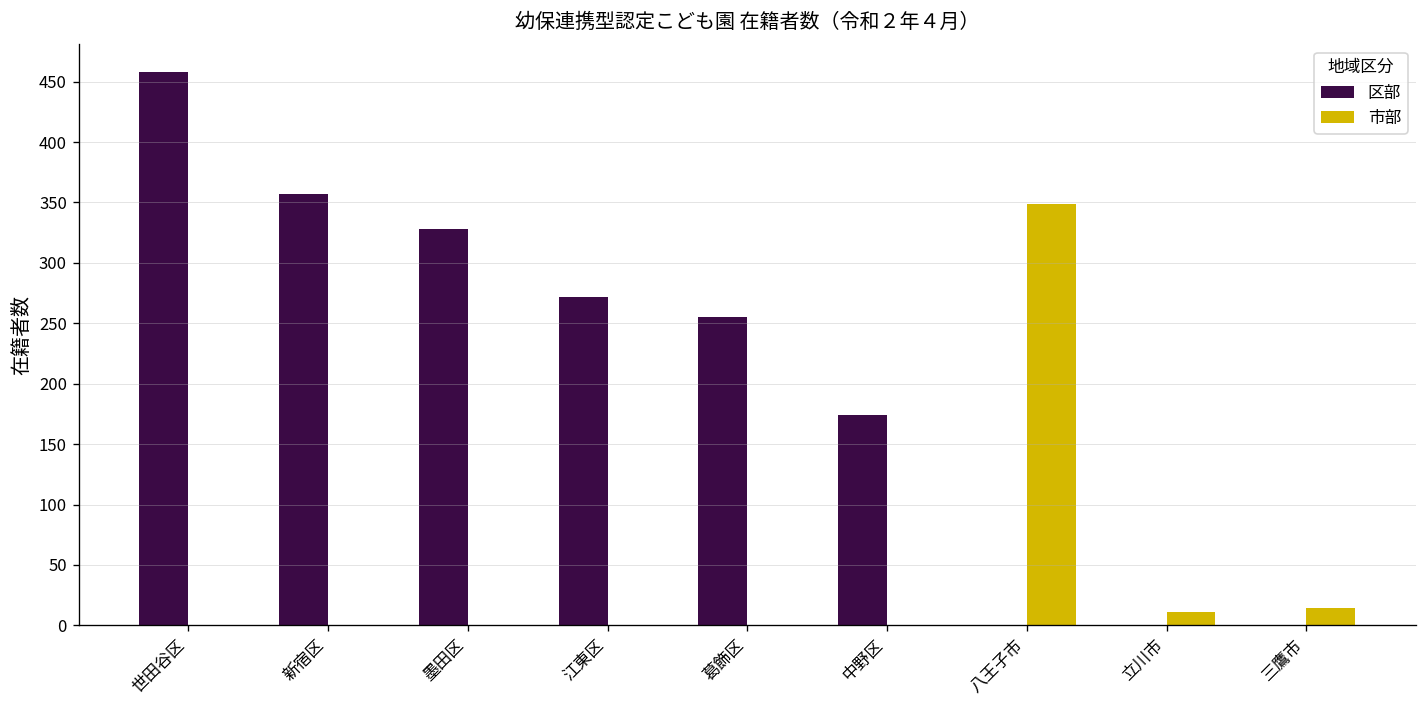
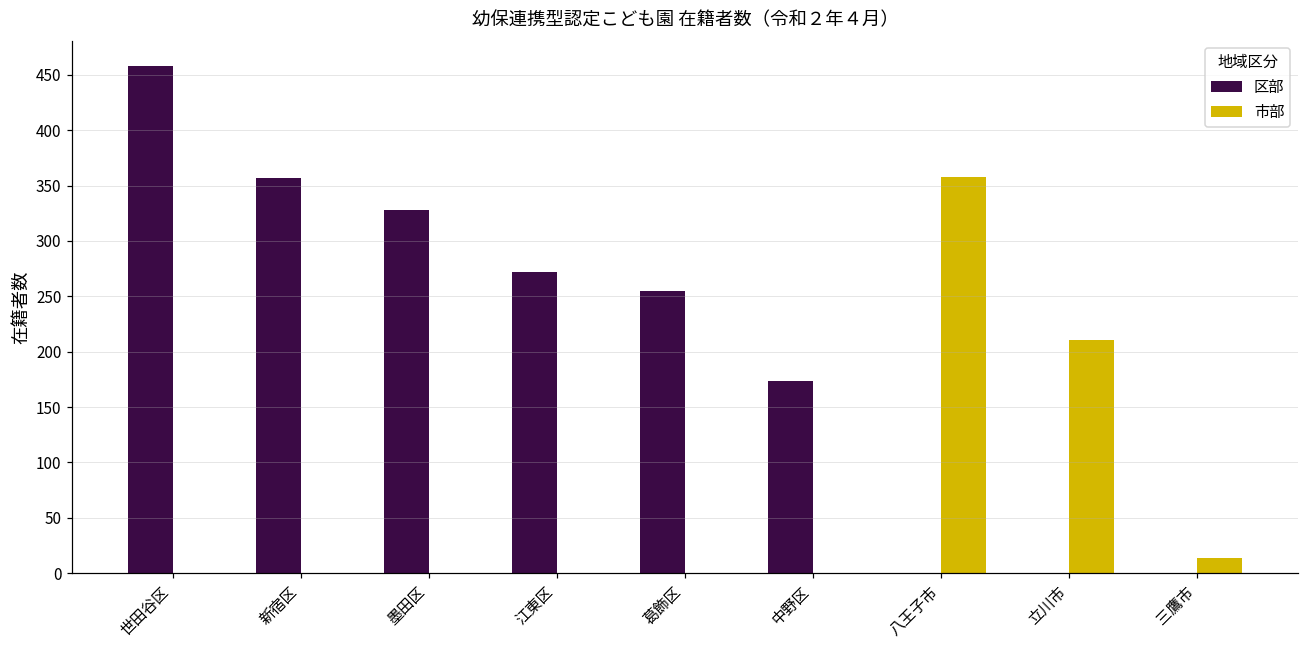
市部, 八王子市: 349 -> 358
市部, 立川市: 11 -> 211
